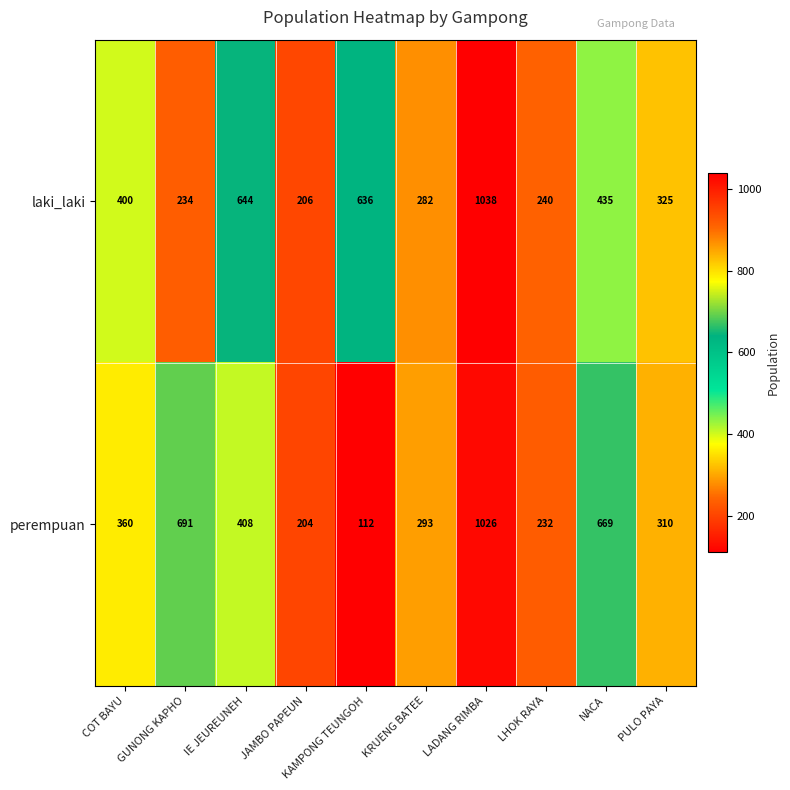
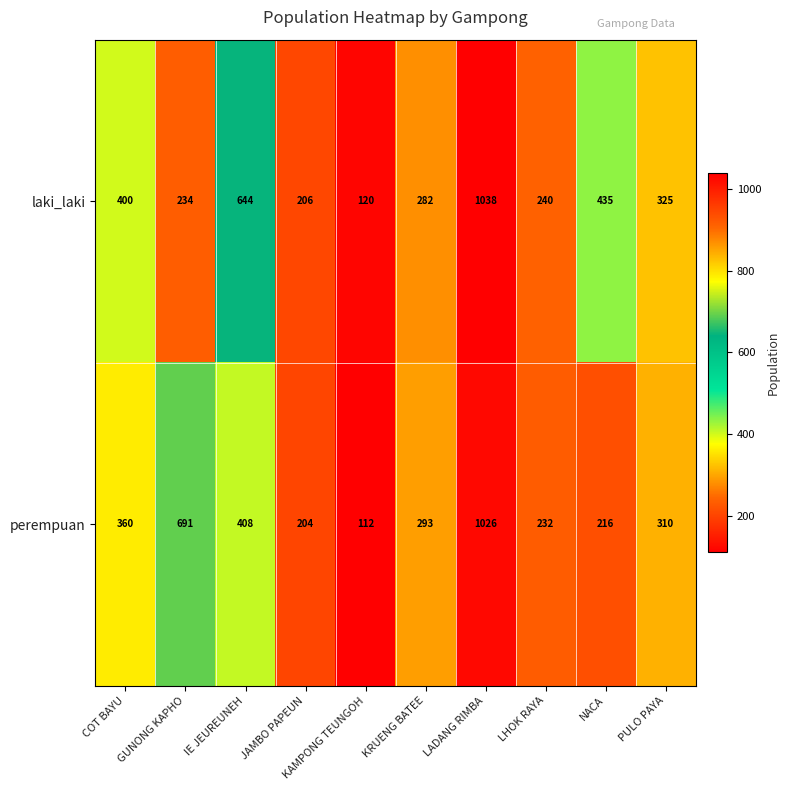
laki_laki, KAMPONG TEUNGOH: 636 -> 120
perempuan, NACA: 669 -> 216
